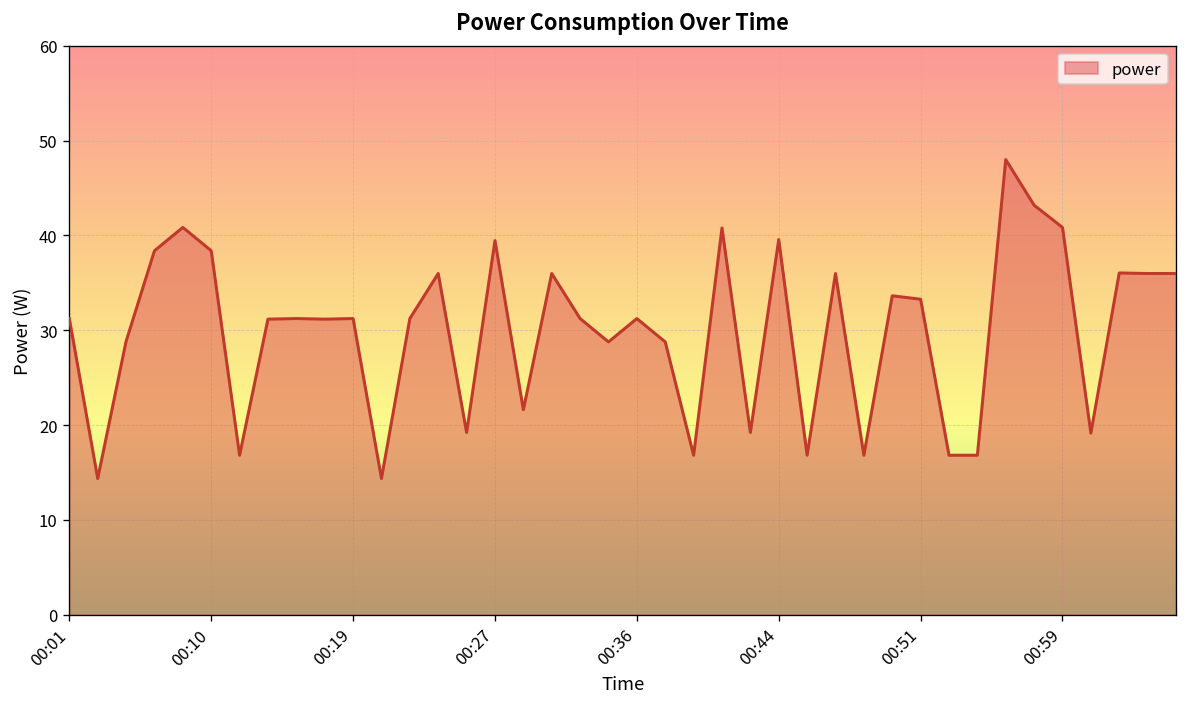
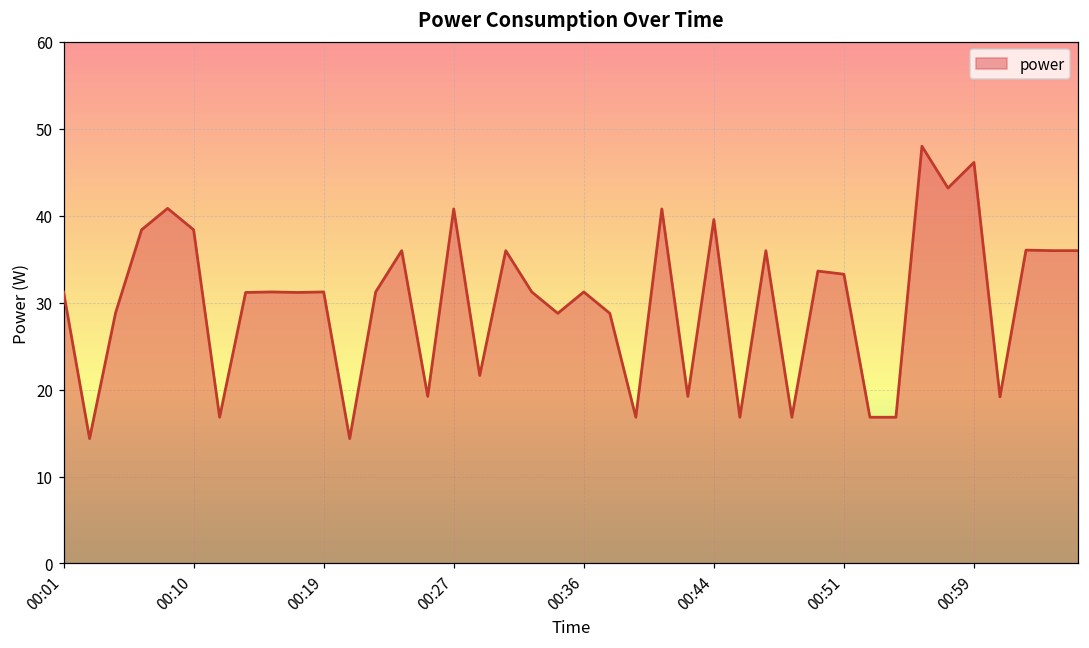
00:27: 39 -> 41
00:59: 41 -> 46
